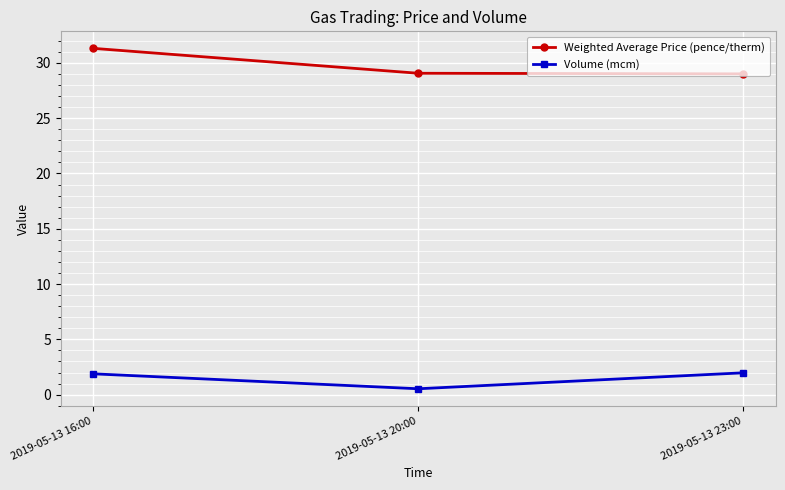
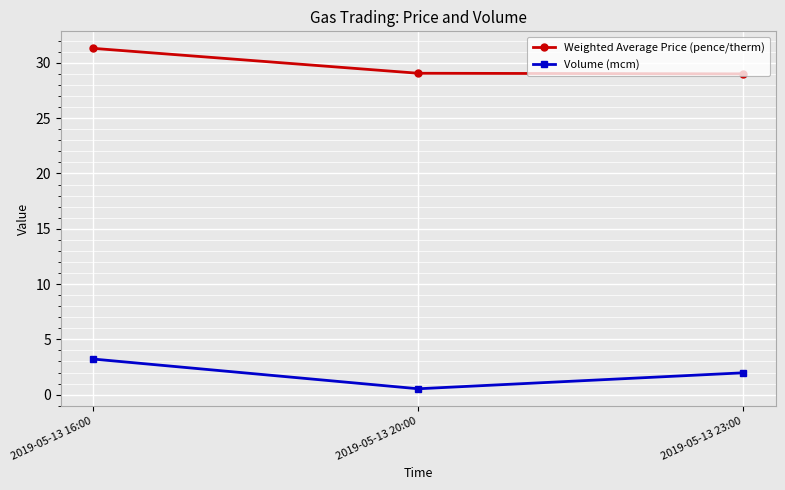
Volume (mcm), 2019-05-13 16:00: 1.9 -> 3.2
